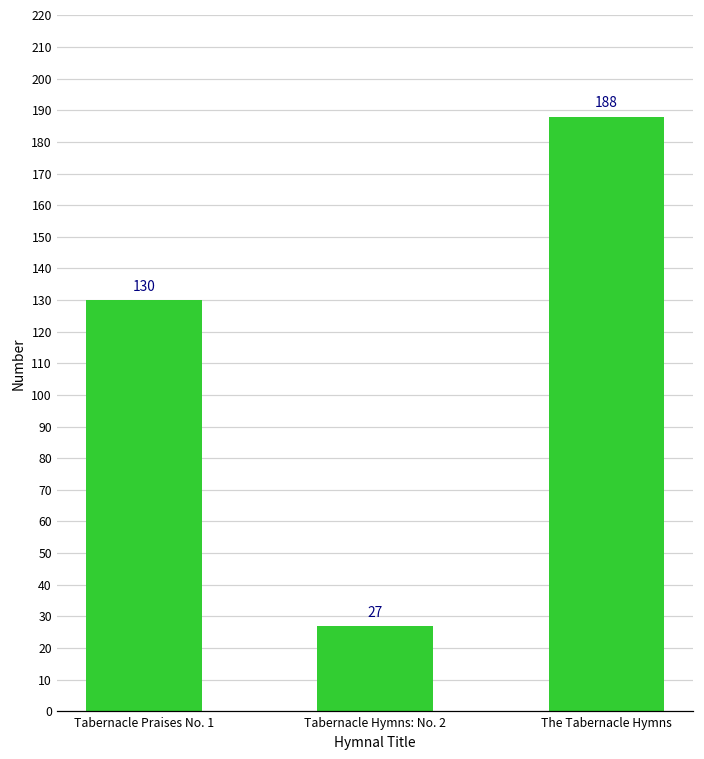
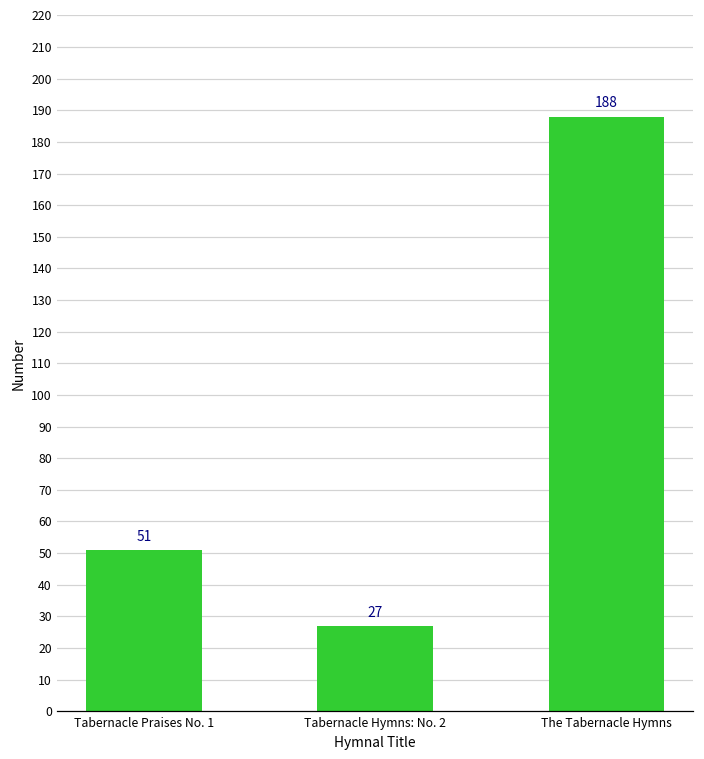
Tabernacle Praises No. 1: 130 -> 51
